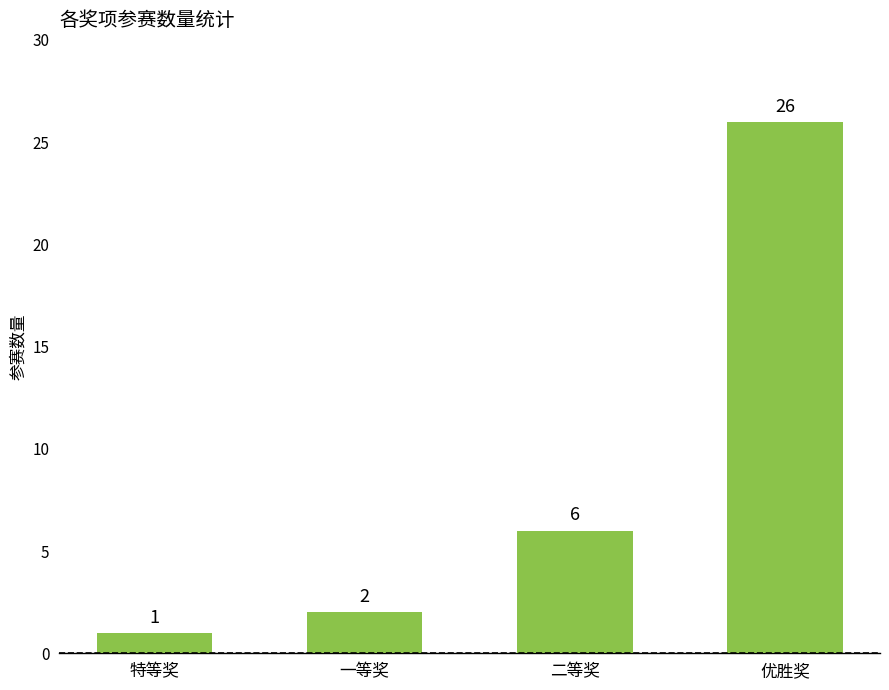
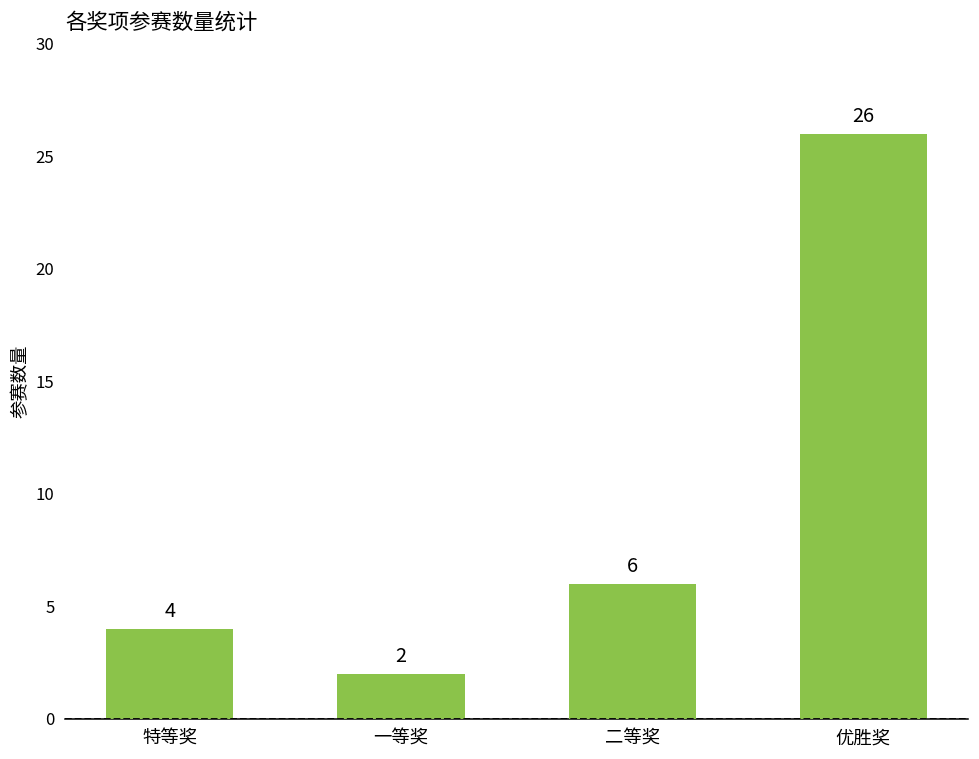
特等奖: 1 -> 4
